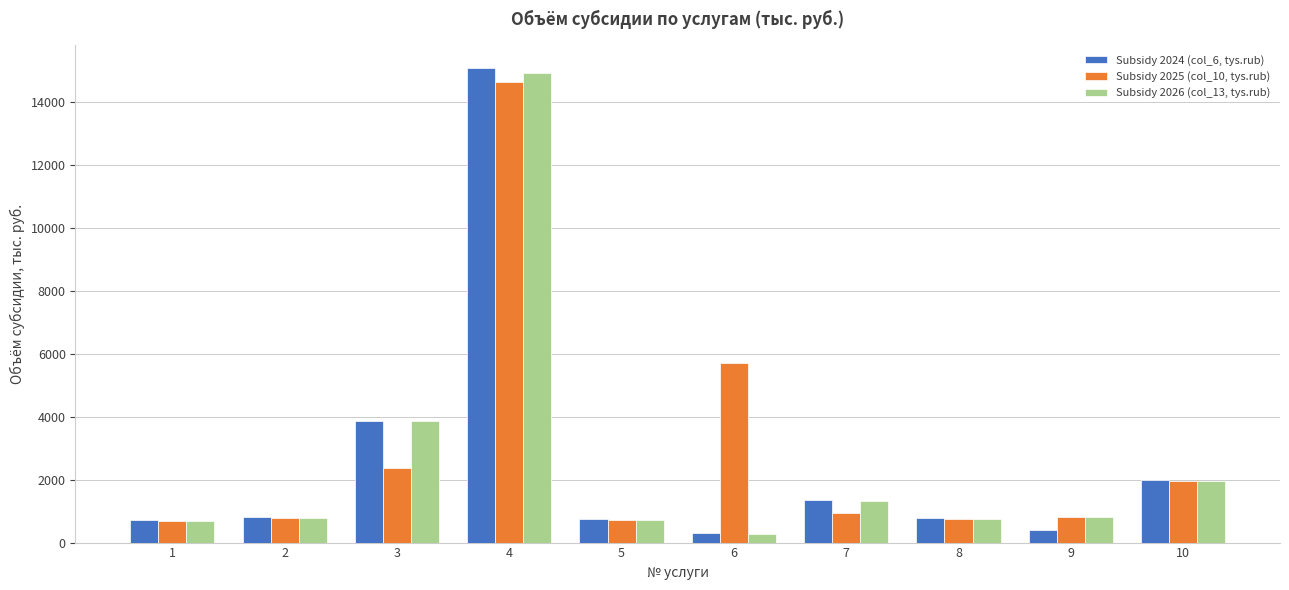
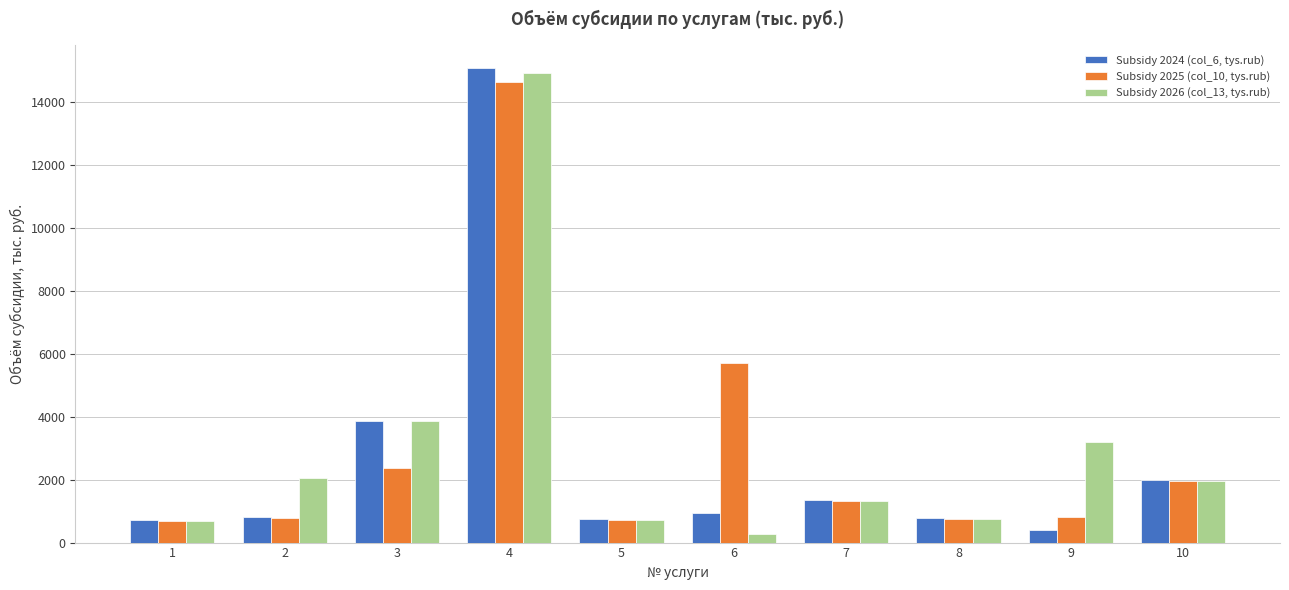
Subsidy 2026 (col_13, tys.rub), 2: 800 -> 2100
Subsidy 2024 (col_6, tys.rub), 6: 300 -> 900
Subsidy 2025 (col_10, tys.rub), 7: 900 -> 1300
Subsidy 2026 (col_13, tys.rub), 9: 800 -> 3200
